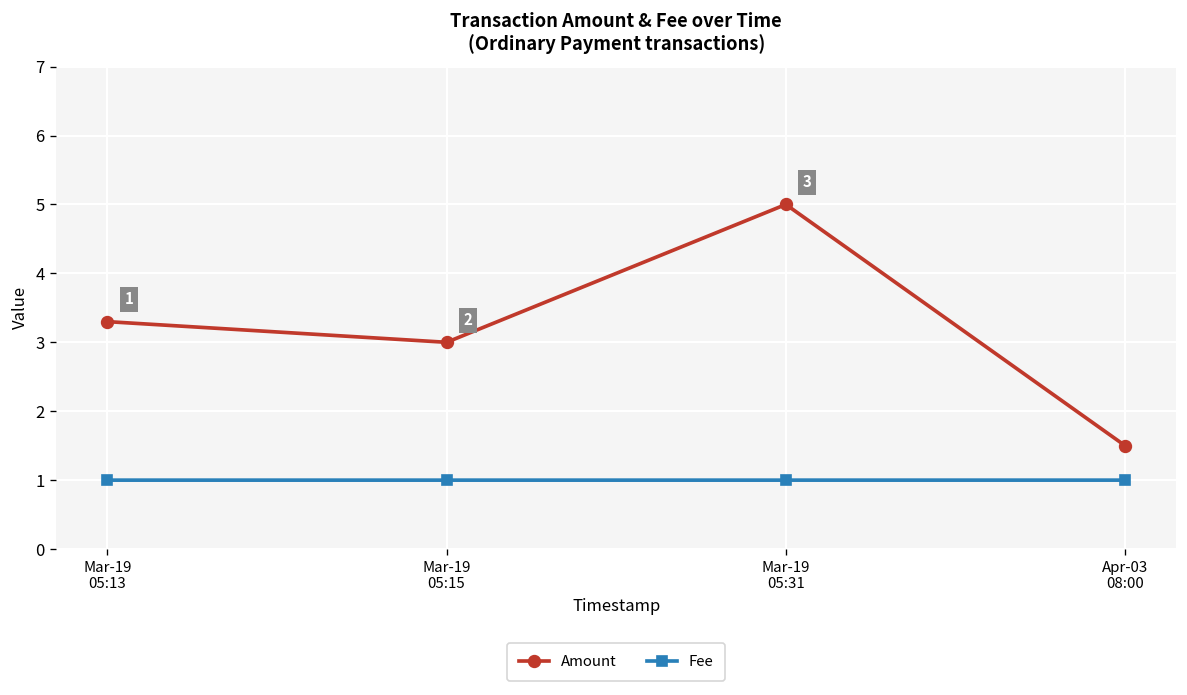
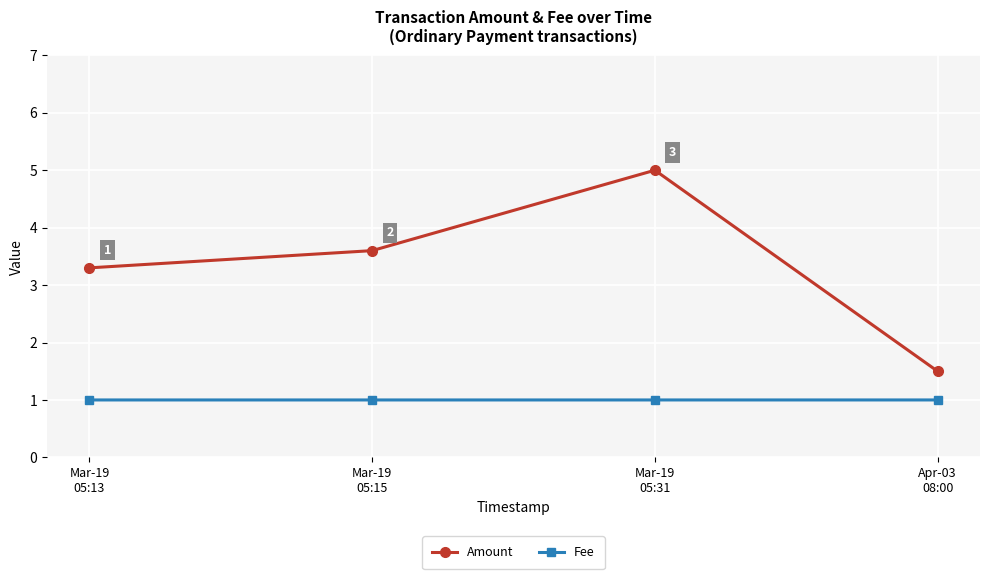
Amount, Mar-19 05:15: 3.0 -> 3.6
